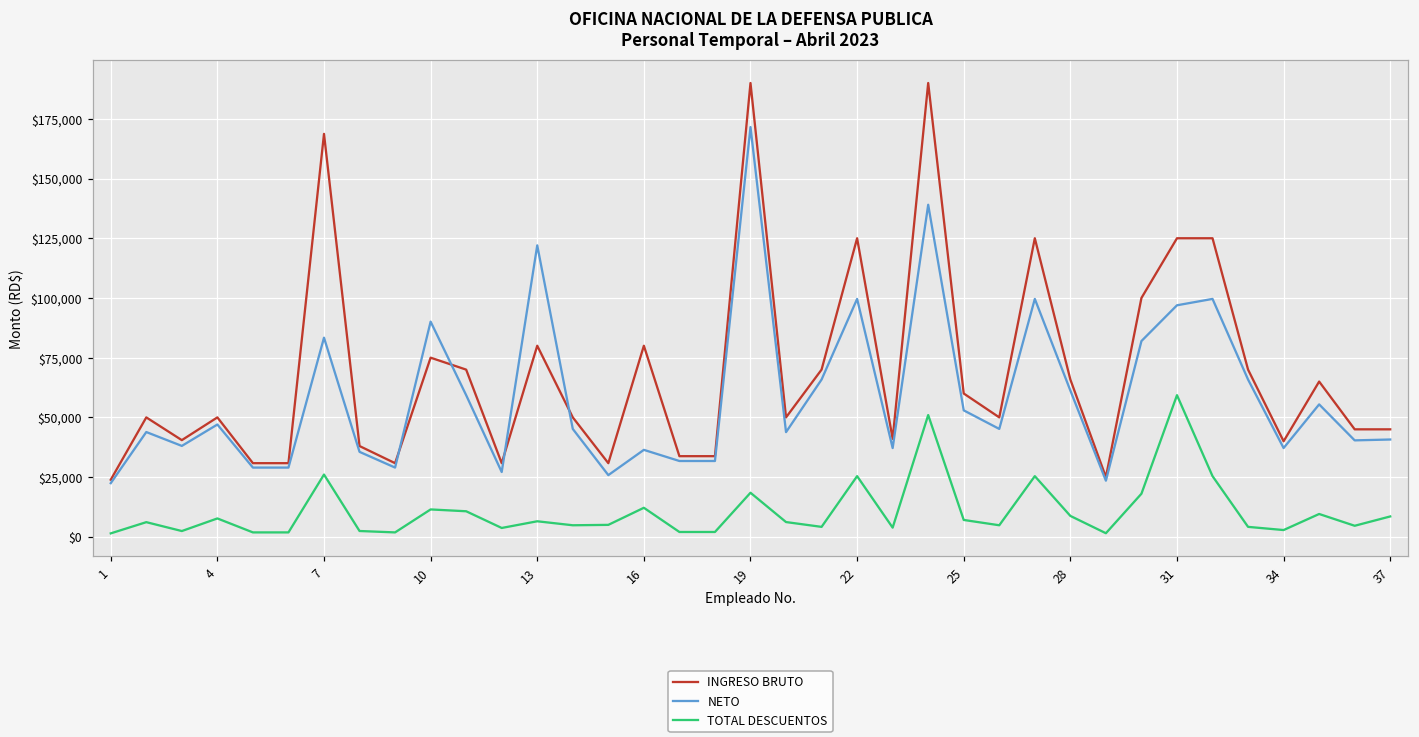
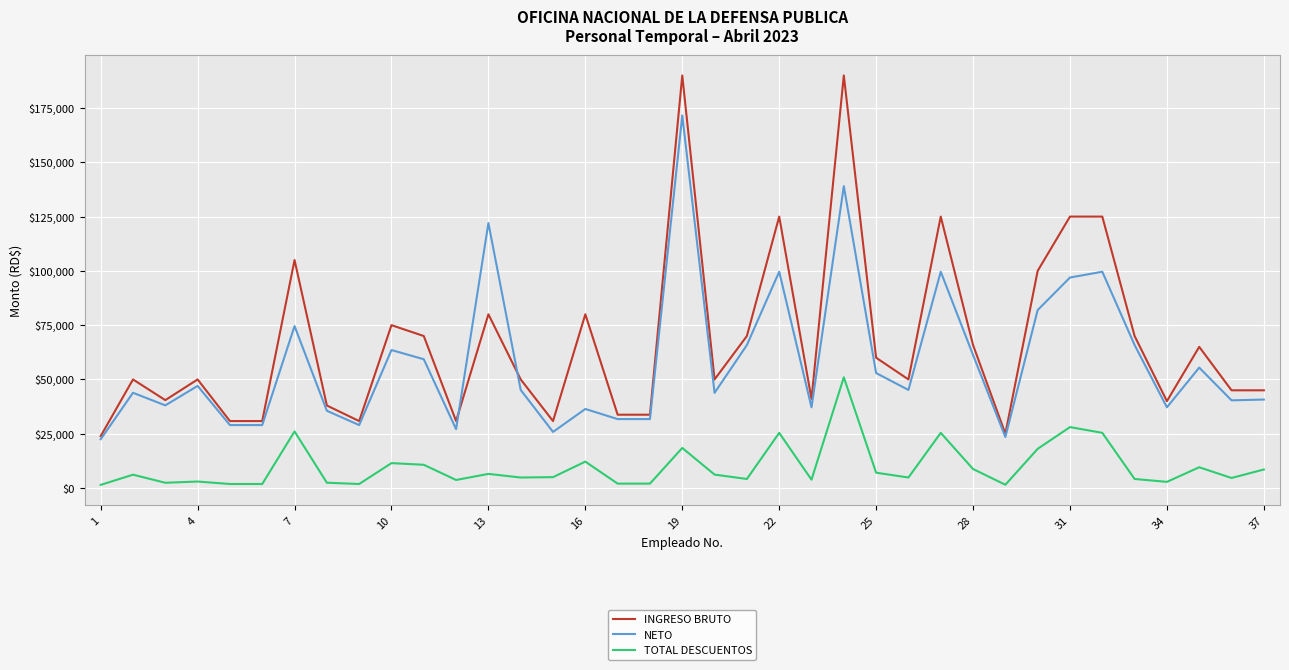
TOTAL DESCUENTOS, 4: $8,000 -> $3,000
INGRESO BRUTO, 7: $169,000 -> $105,000
NETO, 7: $83,000 -> $75,000
NETO, 10: $90,000 -> $64,000
TOTAL DESCUENTOS, 31: $59,000 -> $28,000
